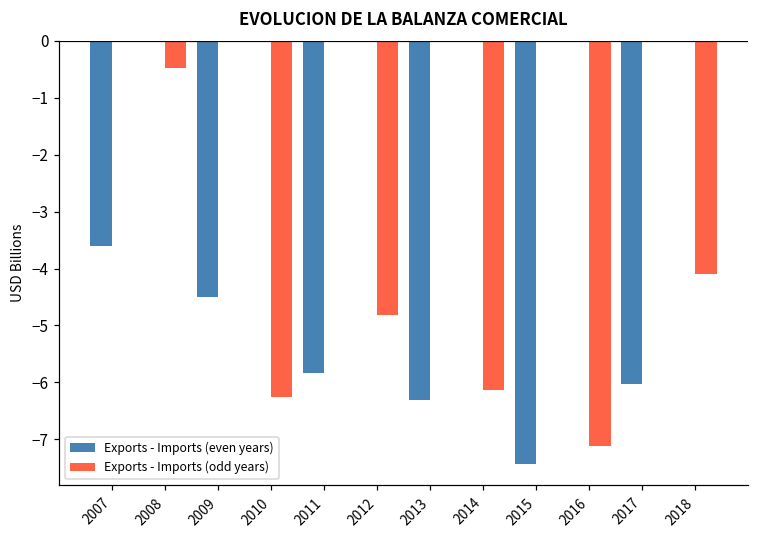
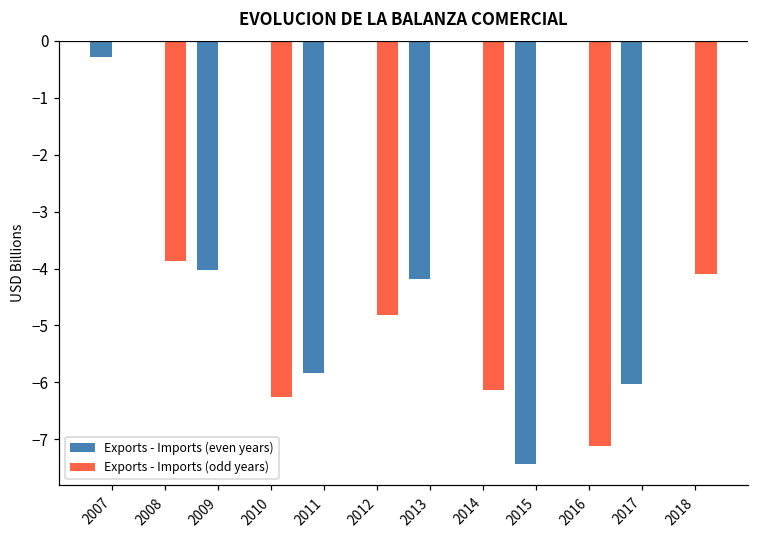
Exports - Imports (even years), 2007: -3.6 -> -0.3
Exports - Imports (odd years), 2008: -0.5 -> -3.9
Exports - Imports (even years), 2009: -4.5 -> -4.0
Exports - Imports (even years), 2013: -6.3 -> -4.2
